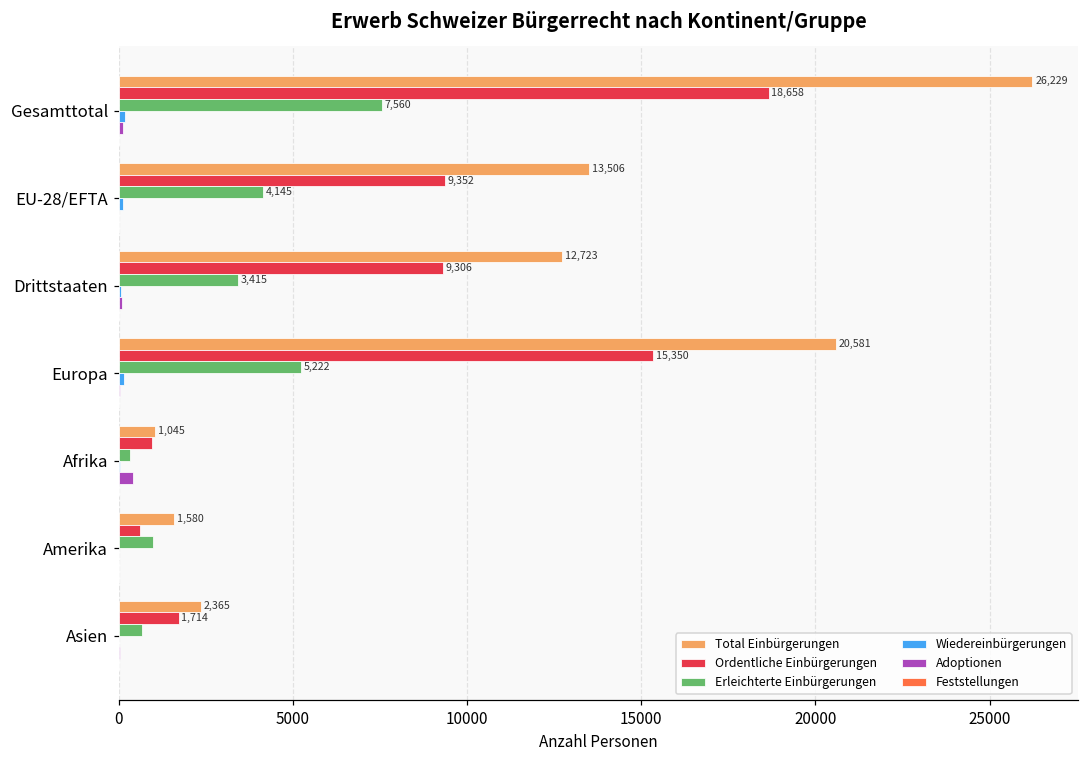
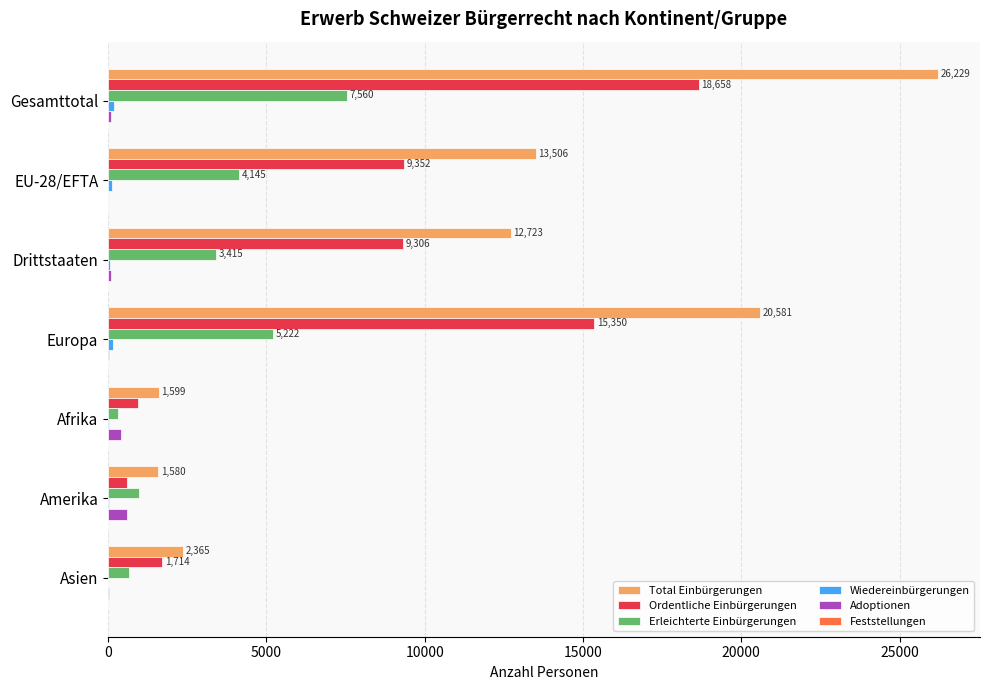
Total Einbürgerungen, Afrika: 1,045 -> 1,599
Adoptionen, Amerika: 0 -> 600
